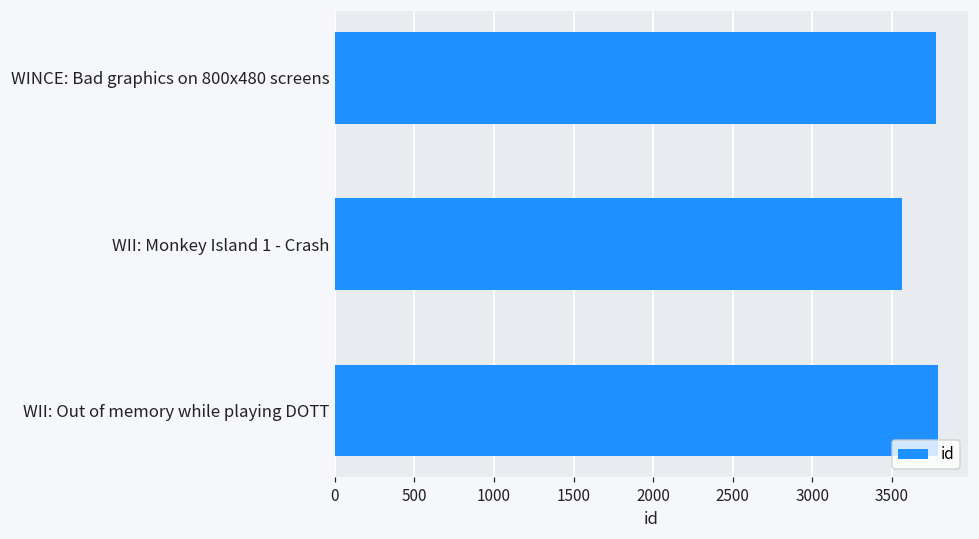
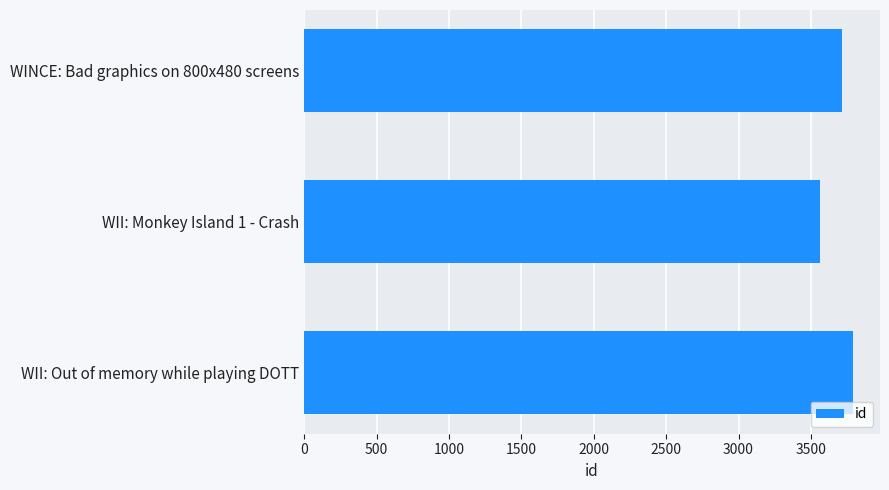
WINCE: Bad graphics on 800x480 screens: 3770 -> 3720
